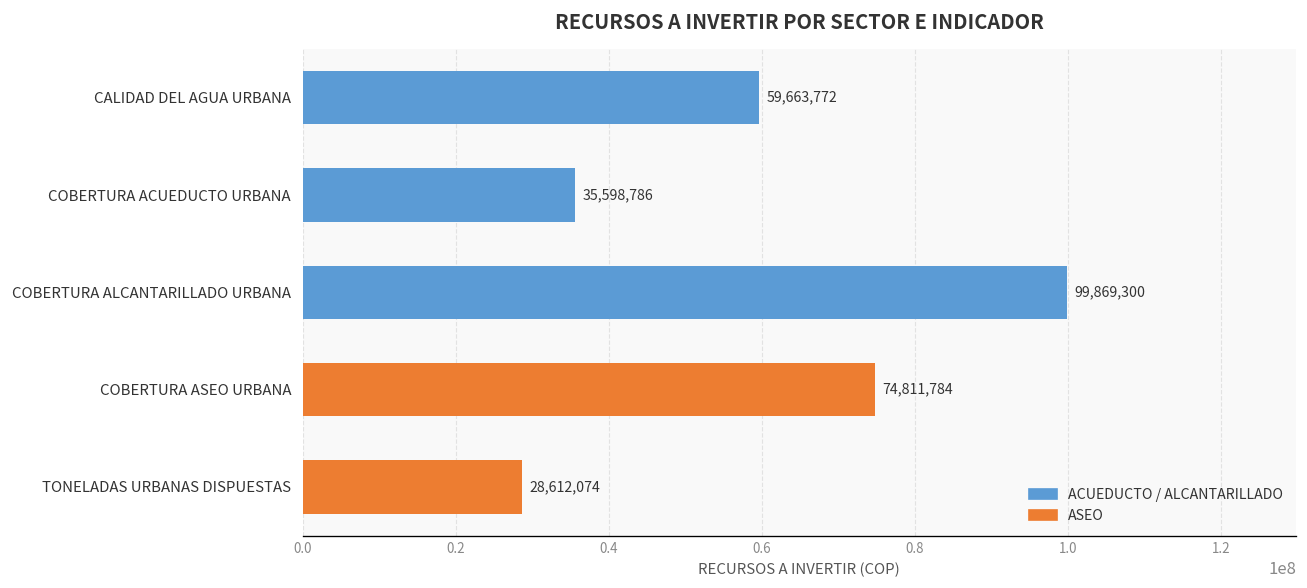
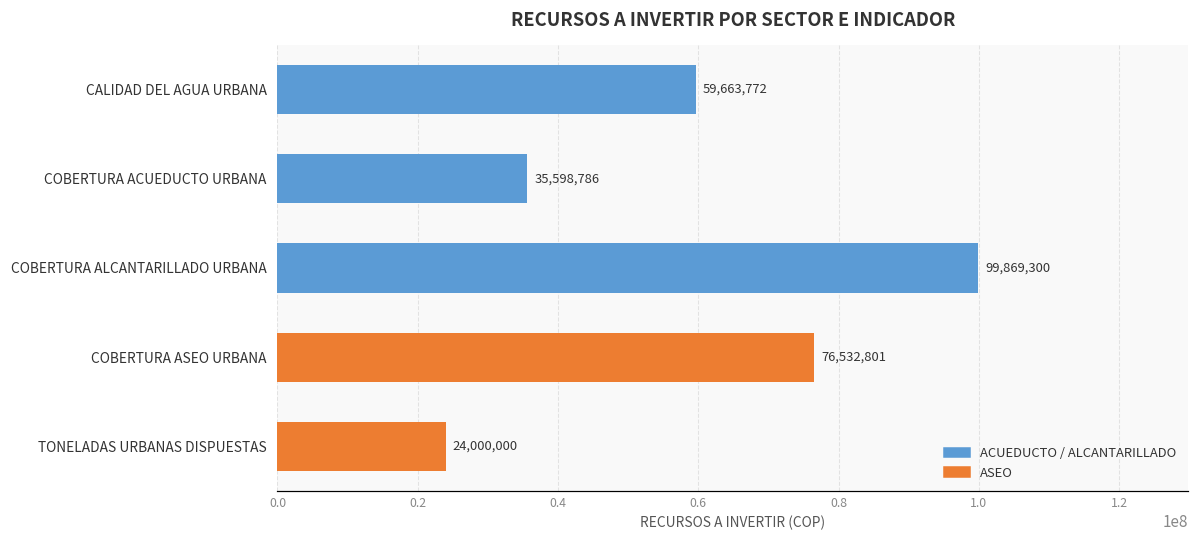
COBERTURA ASEO URBANA: 74,811,784 -> 76,532,801
TONELADAS URBANAS DISPUESTAS: 28,612,074 -> 24,000,000
